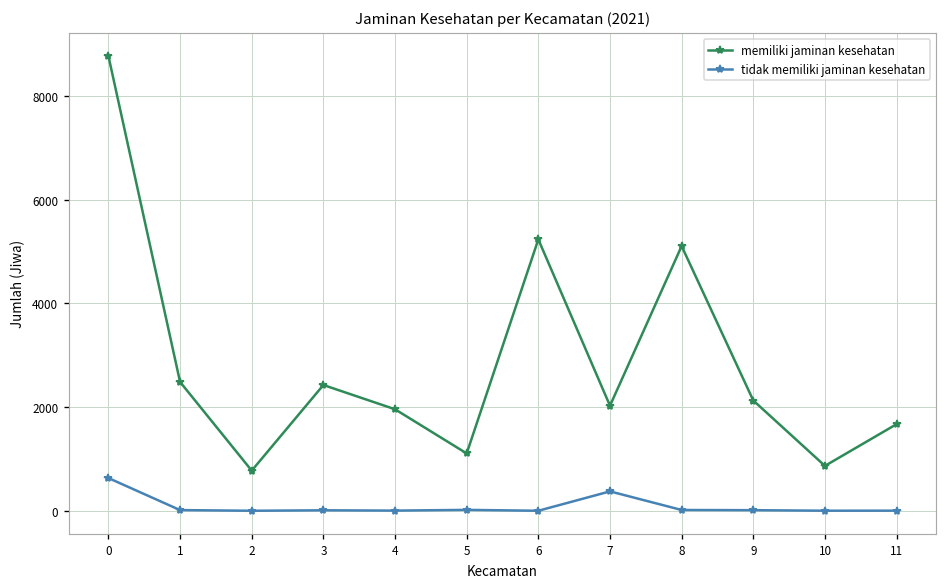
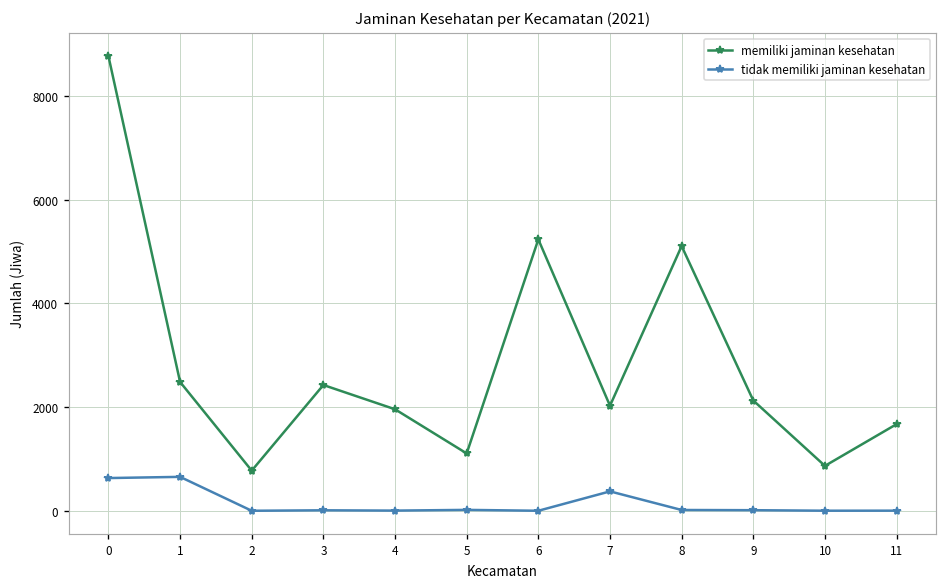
tidak memiliki jaminan kesehatan, 1: 0 -> 700
